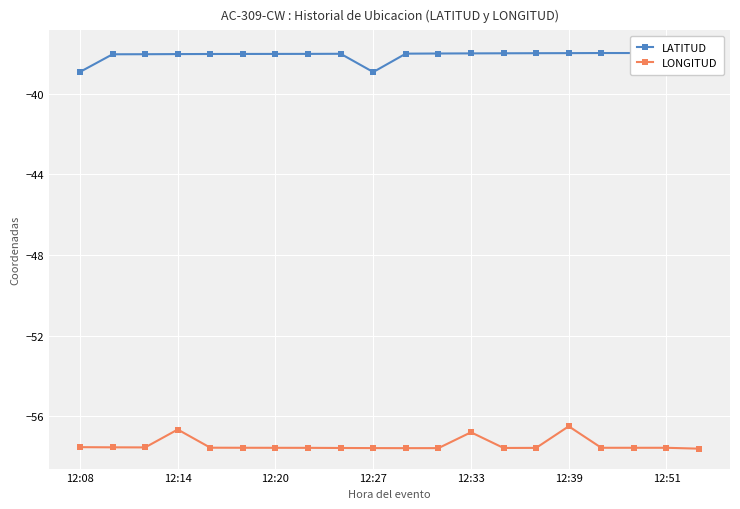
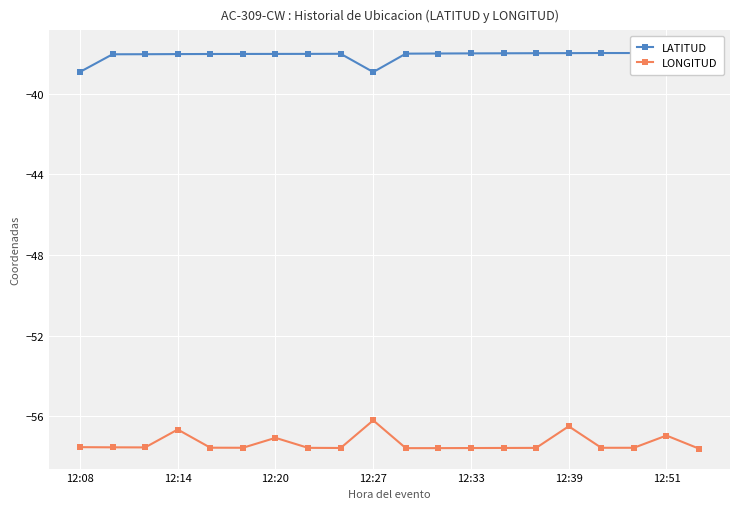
LONGITUD, 12:20: -57.6 -> -57.1
LONGITUD, 12:27: -57.6 -> -56.2
LONGITUD, 12:33: -56.8 -> -57.6
LONGITUD, 12:51: -57.6 -> -57.0
